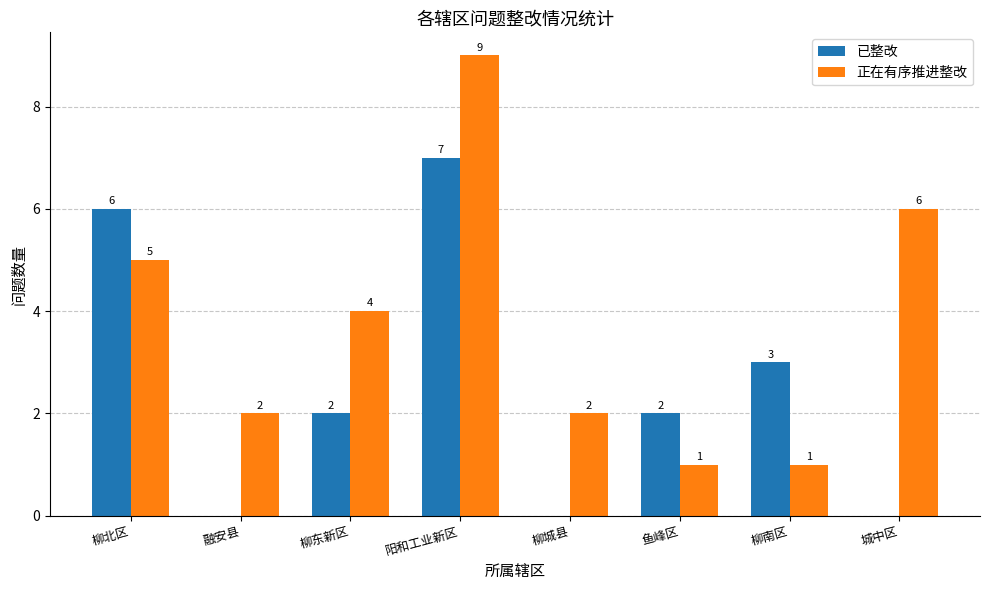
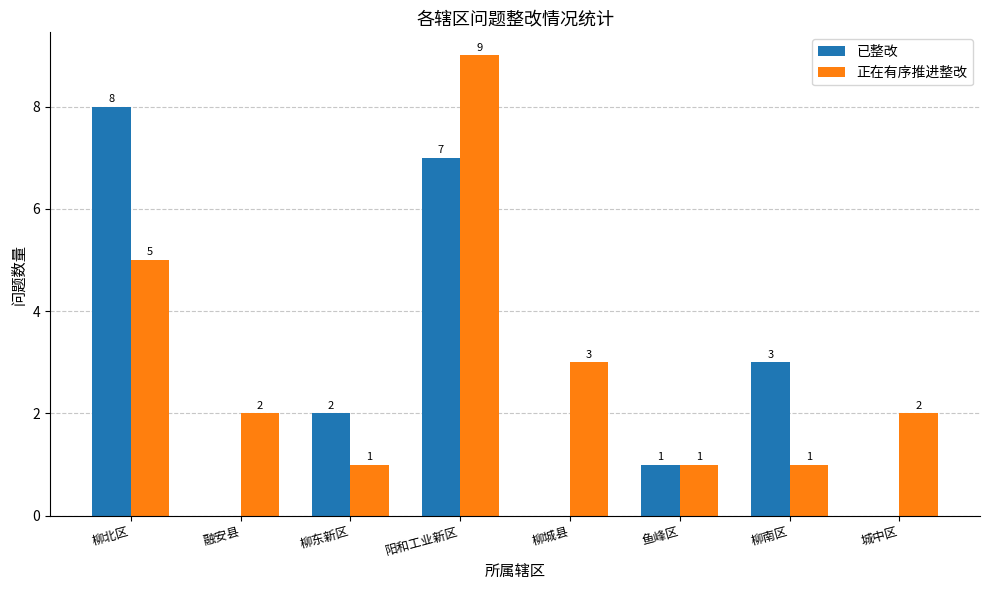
已整改, 柳北区: 6 -> 8
正在有序推进整改, 柳东新区: 4 -> 1
正在有序推进整改, 柳城县: 2 -> 3
已整改, 鱼峰区: 2 -> 1
正在有序推进整改, 城中区: 6 -> 2
